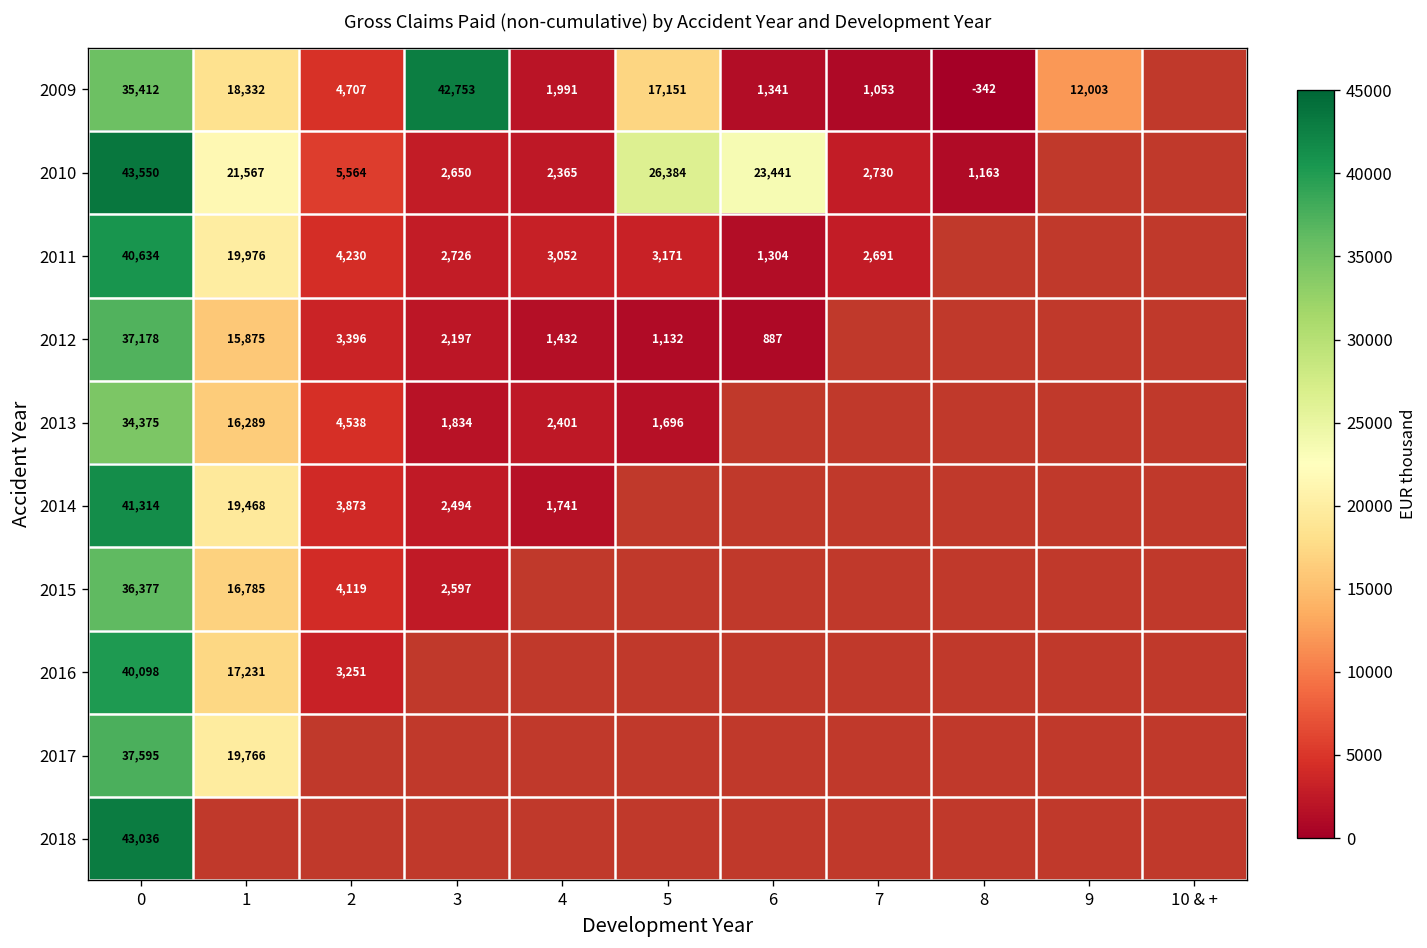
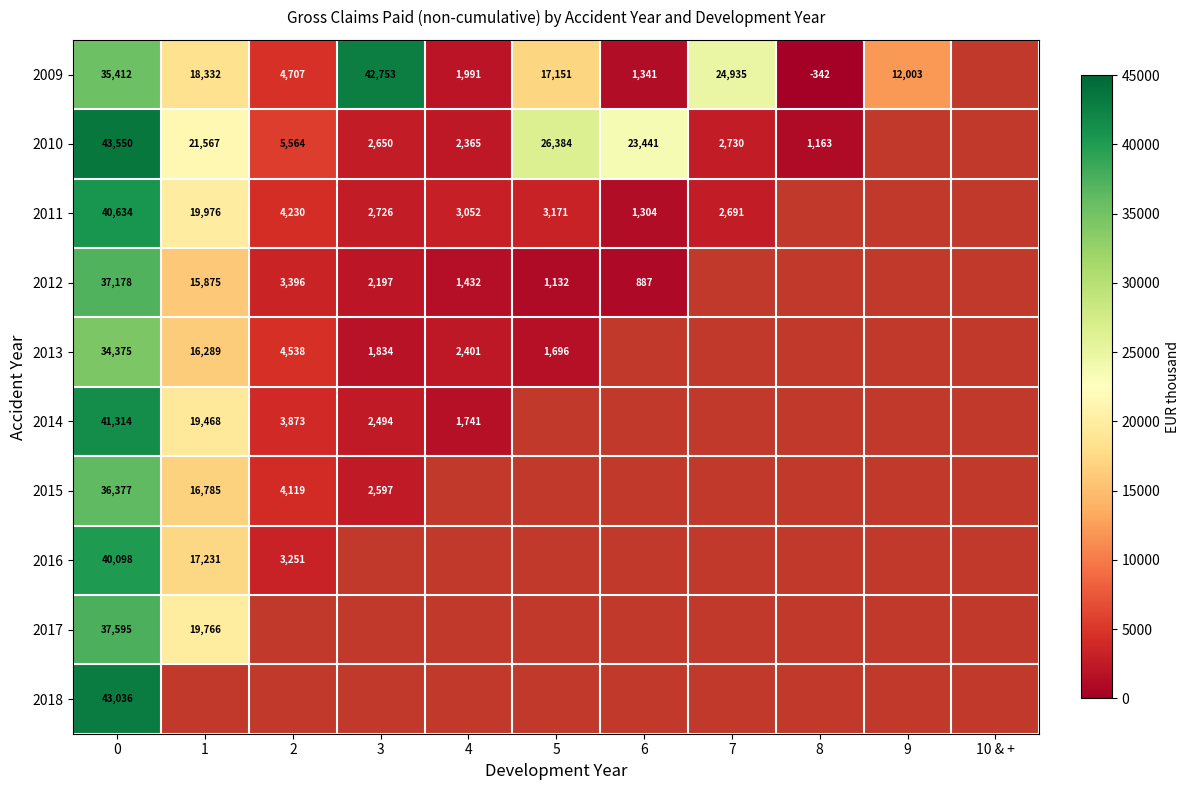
2009, 7: 1,053 -> 24,935
